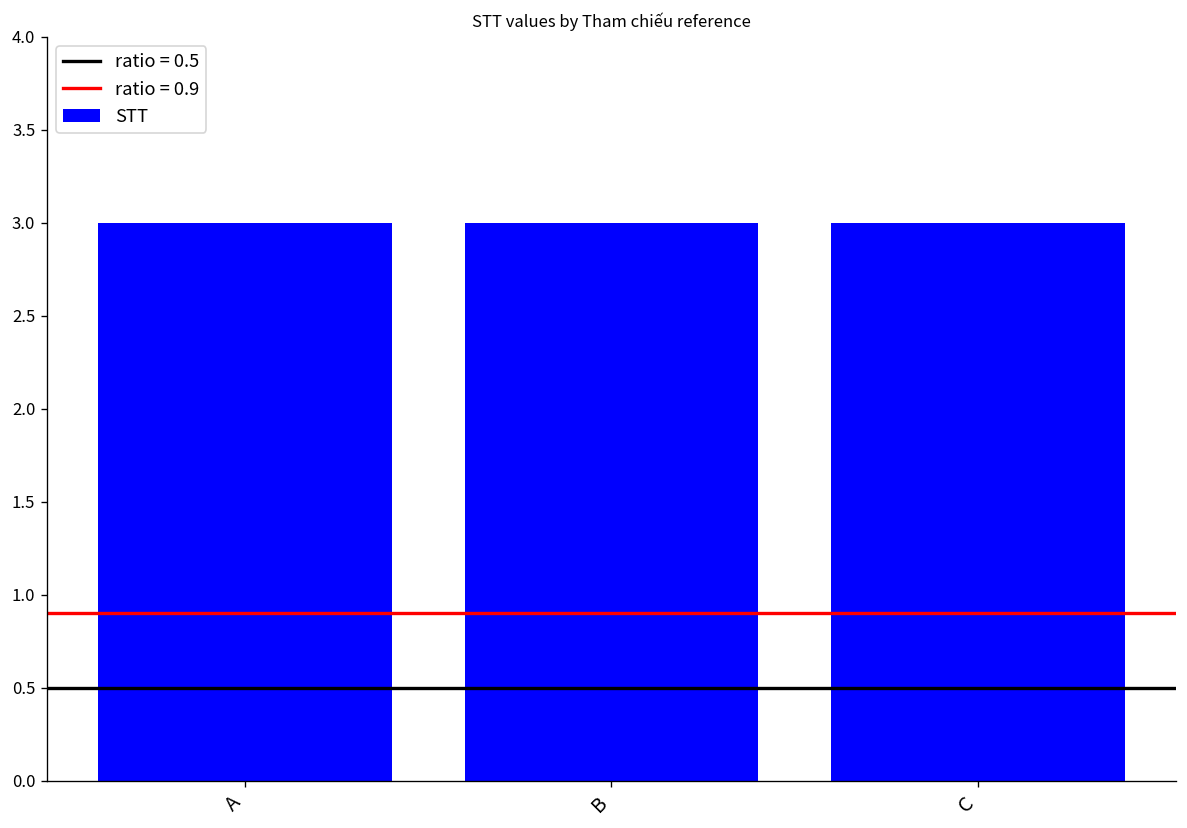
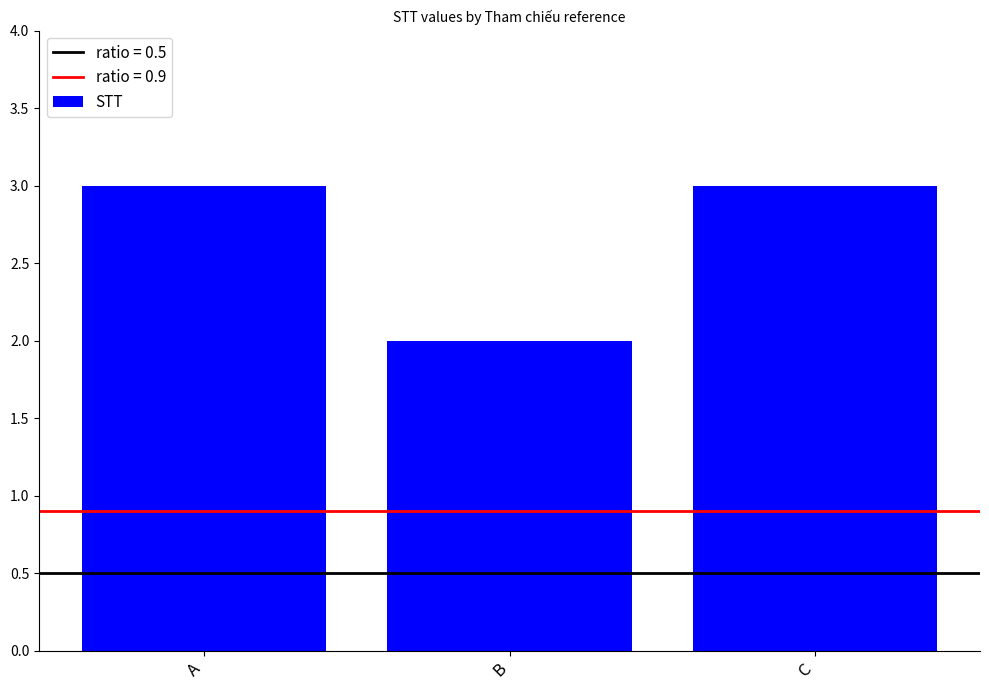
B: 3 -> 2
